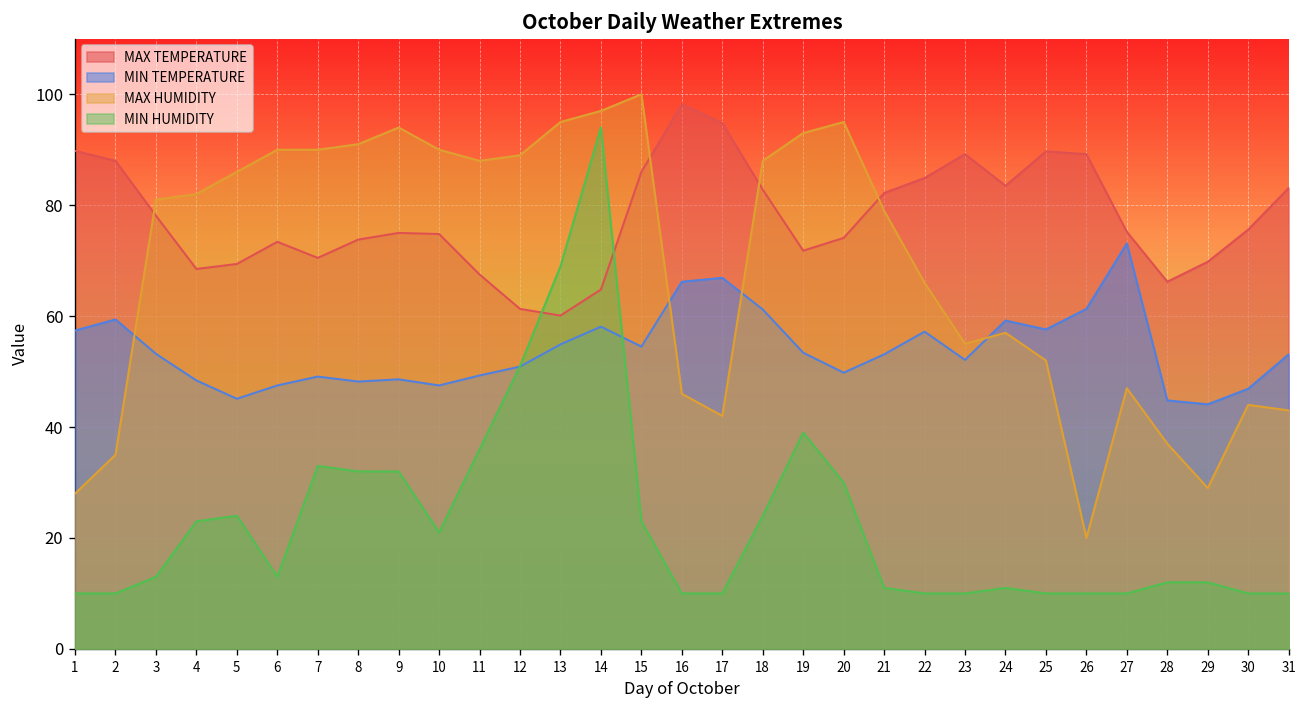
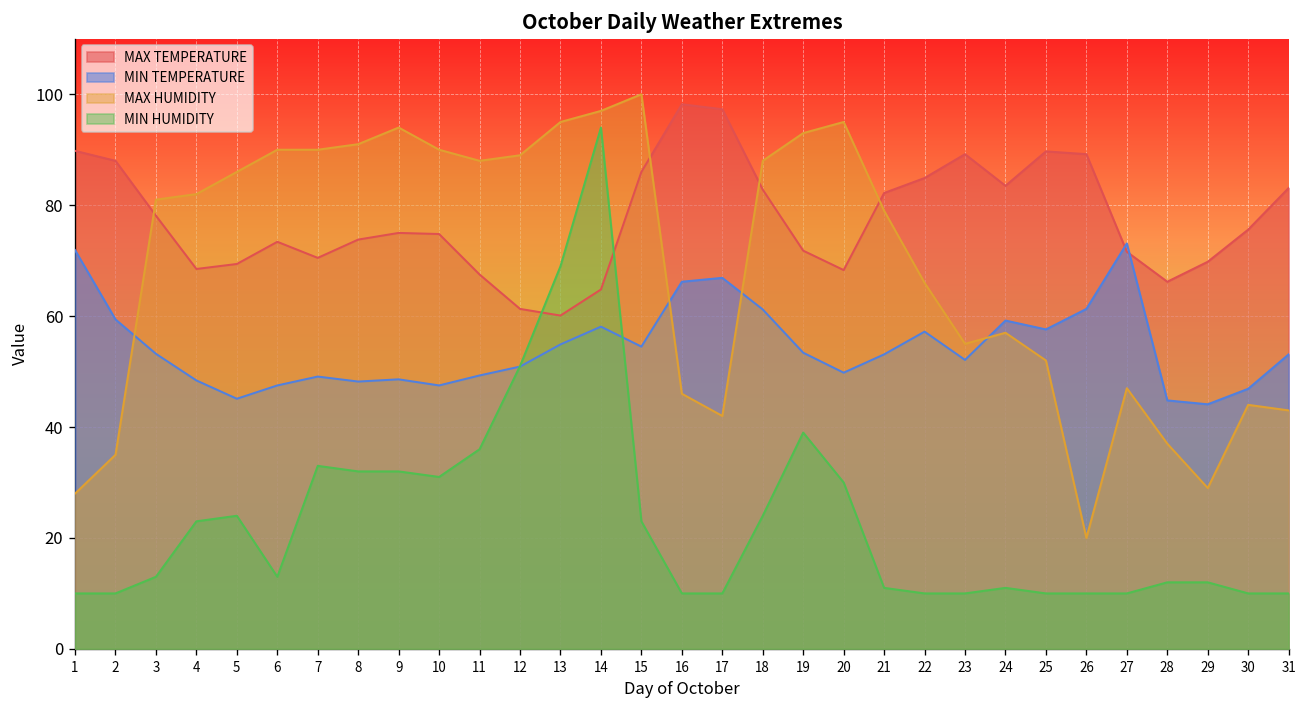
MIN TEMPERATURE, 1: 57 -> 72
MIN HUMIDITY, 10: 21 -> 31
MAX TEMPERATURE, 17: 95 -> 97
MAX TEMPERATURE, 20: 74 -> 68
MAX TEMPERATURE, 27: 75 -> 72
